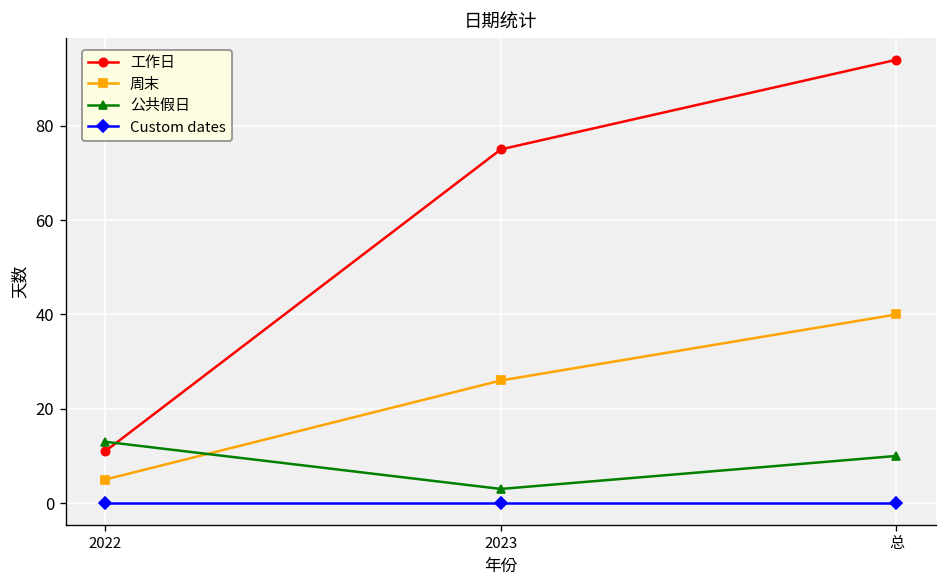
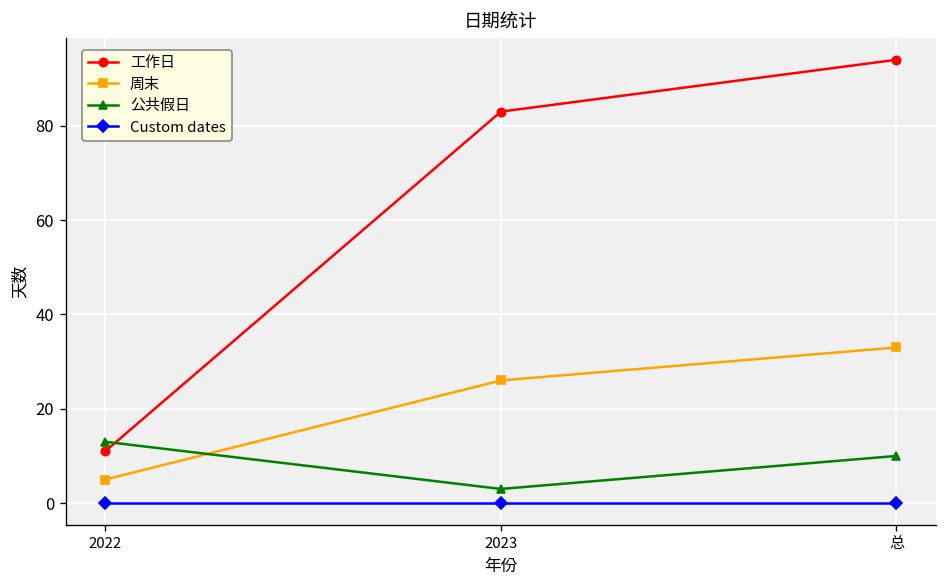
工作日, 2023: 75 -> 83
周末, 总: 40 -> 33
